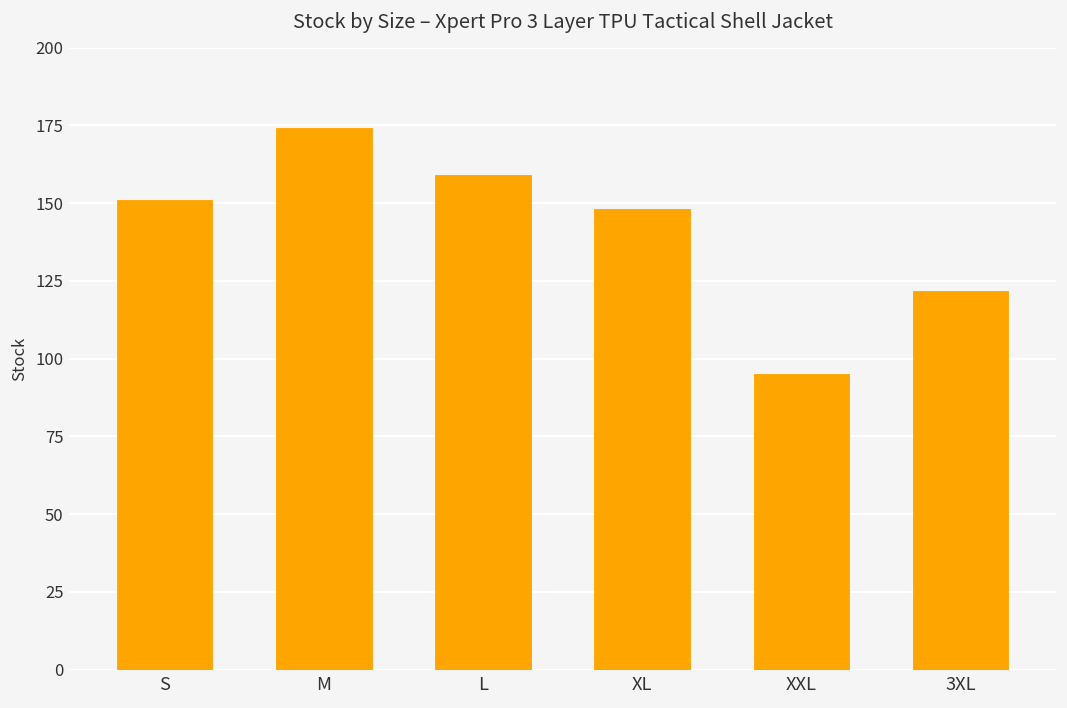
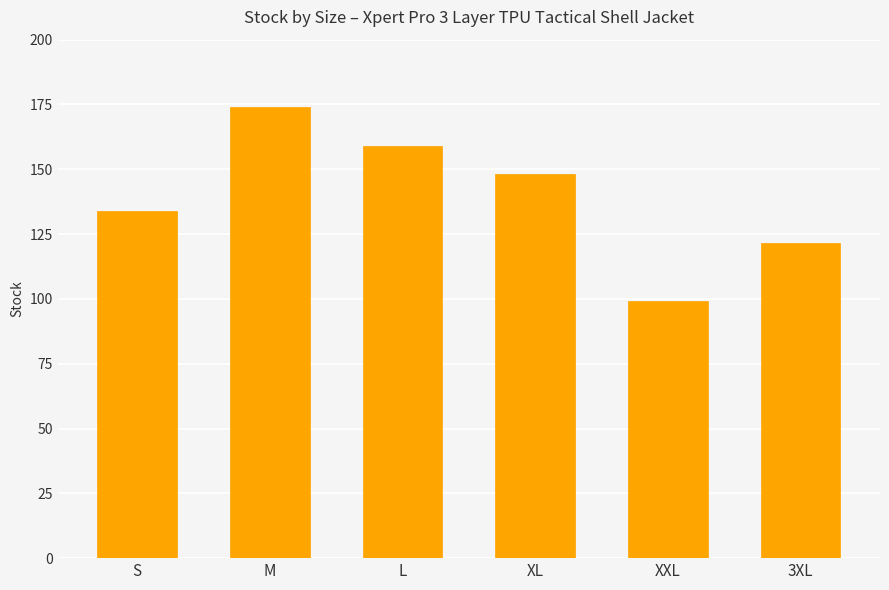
S: 151 -> 134
XXL: 95 -> 99
